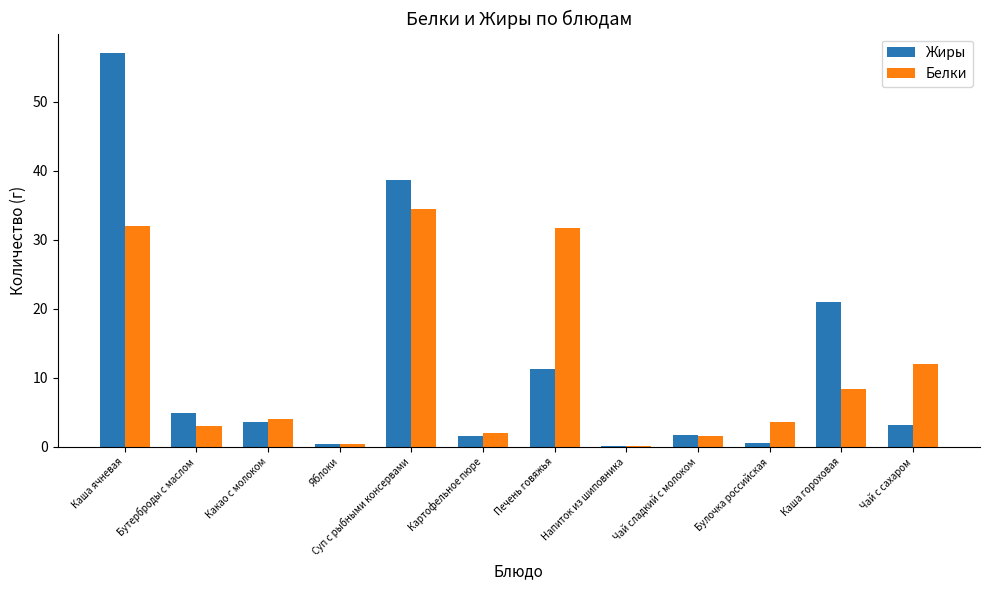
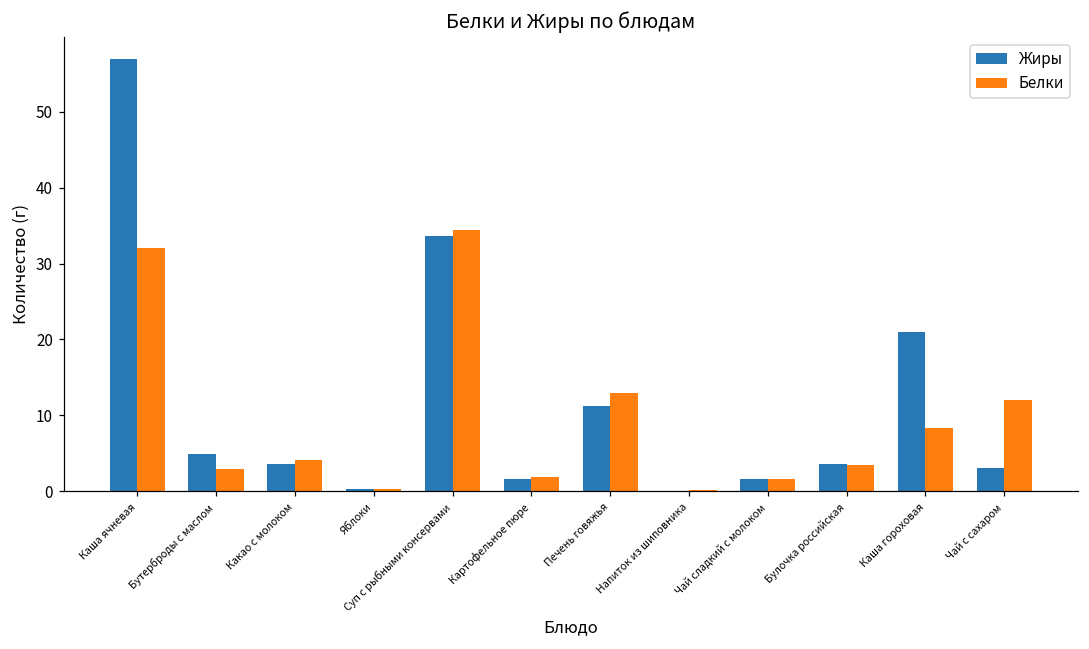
Жиры, Суп с рыбными консервами: 39 -> 34
Белки, Печень говяжья: 32 -> 13
Жиры, Булочка российская: 1 -> 4
